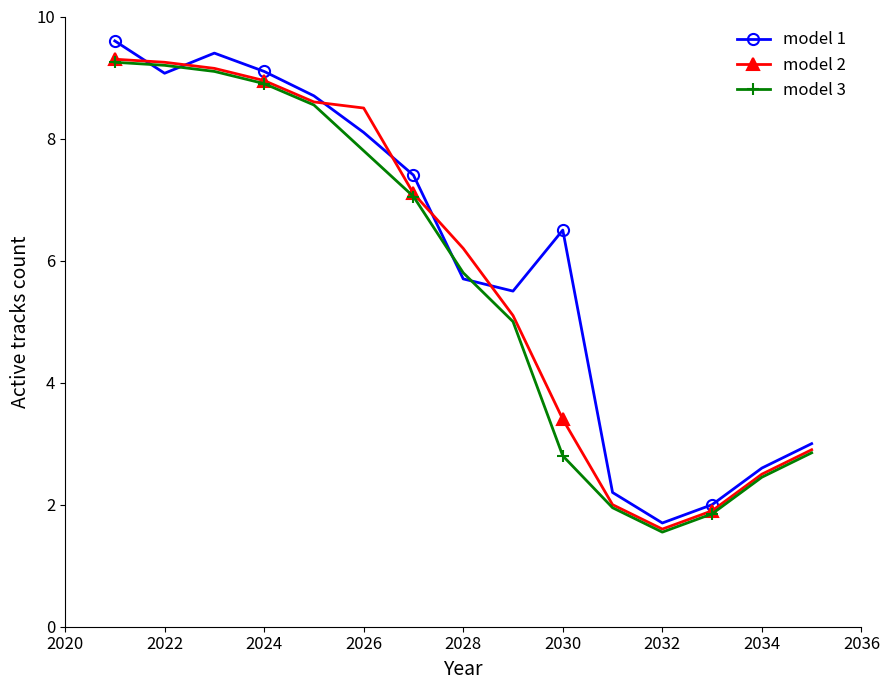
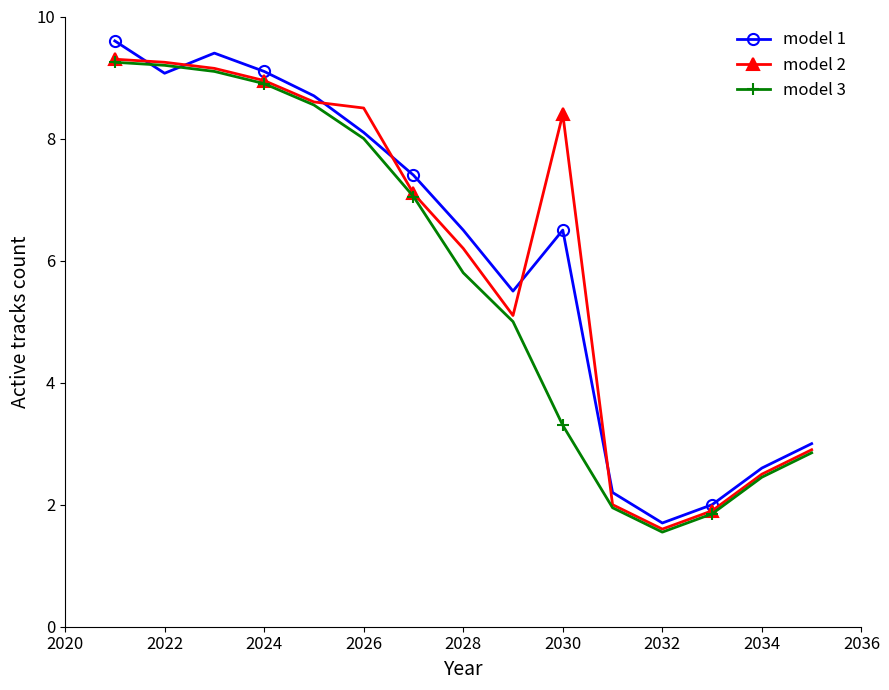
model 3, 2026: 7.8 -> 8.0
model 1, 2028: 5.7 -> 6.5
model 2, 2030: 3.4 -> 8.4
model 3, 2030: 2.8 -> 3.3
